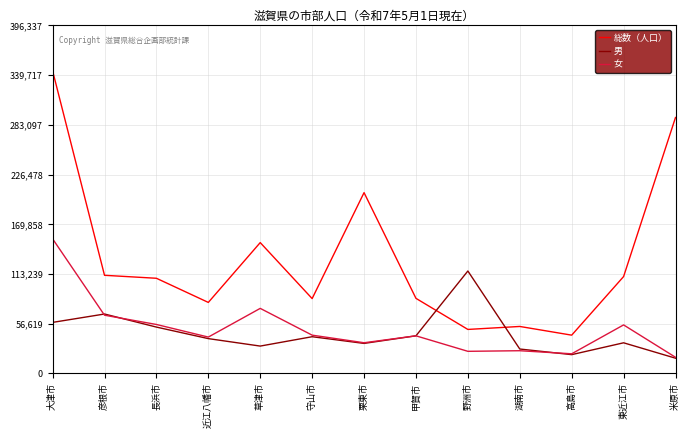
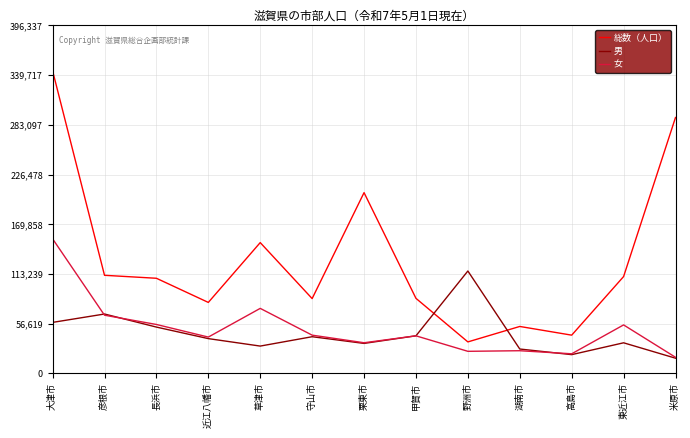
総数（人口）, 野洲市: 50,000 -> 40,000
